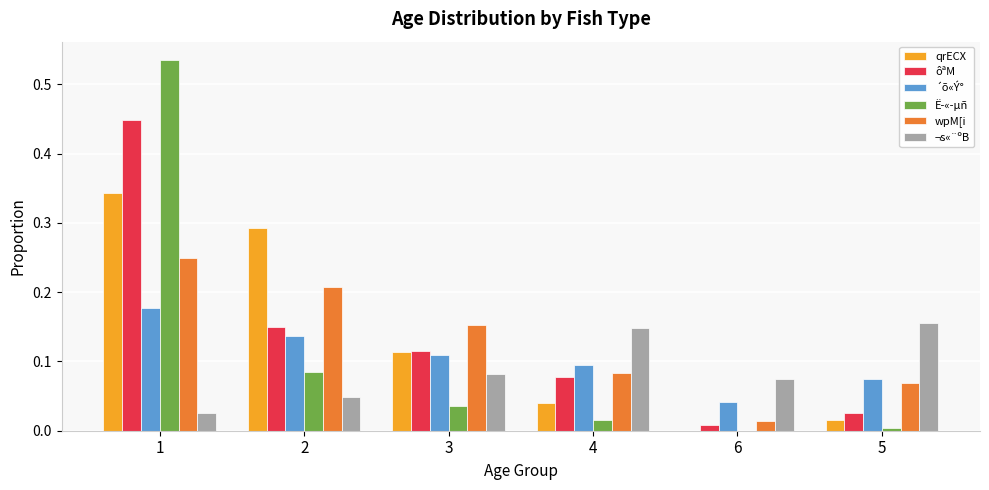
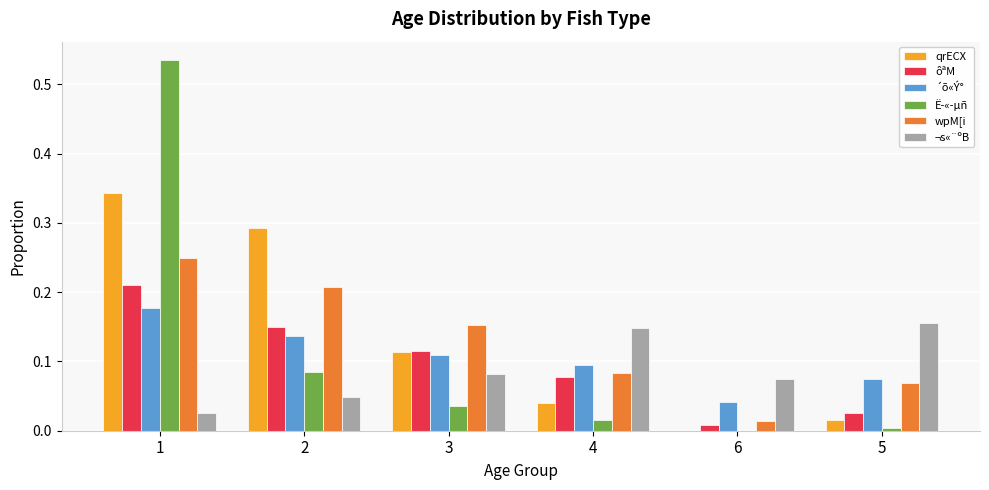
ôªM, 1: 0.45 -> 0.21
